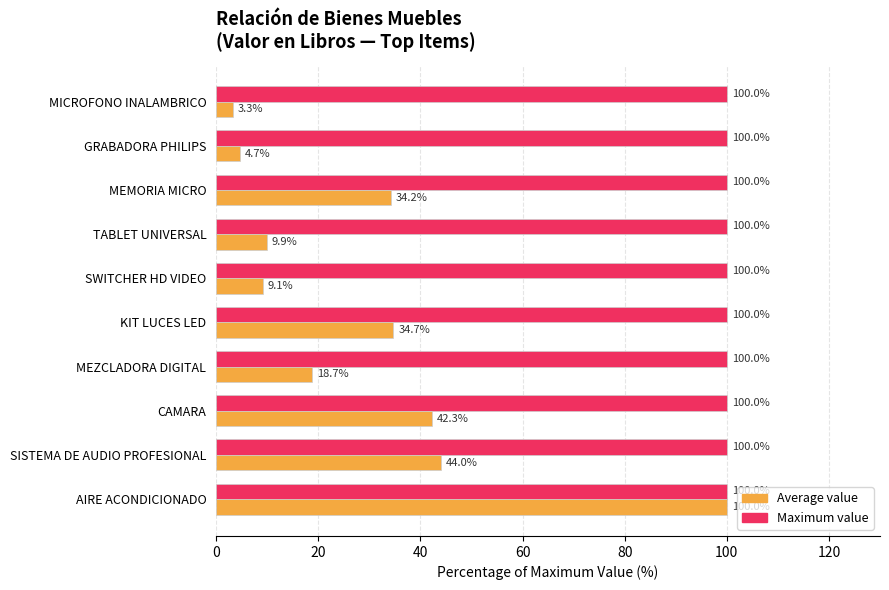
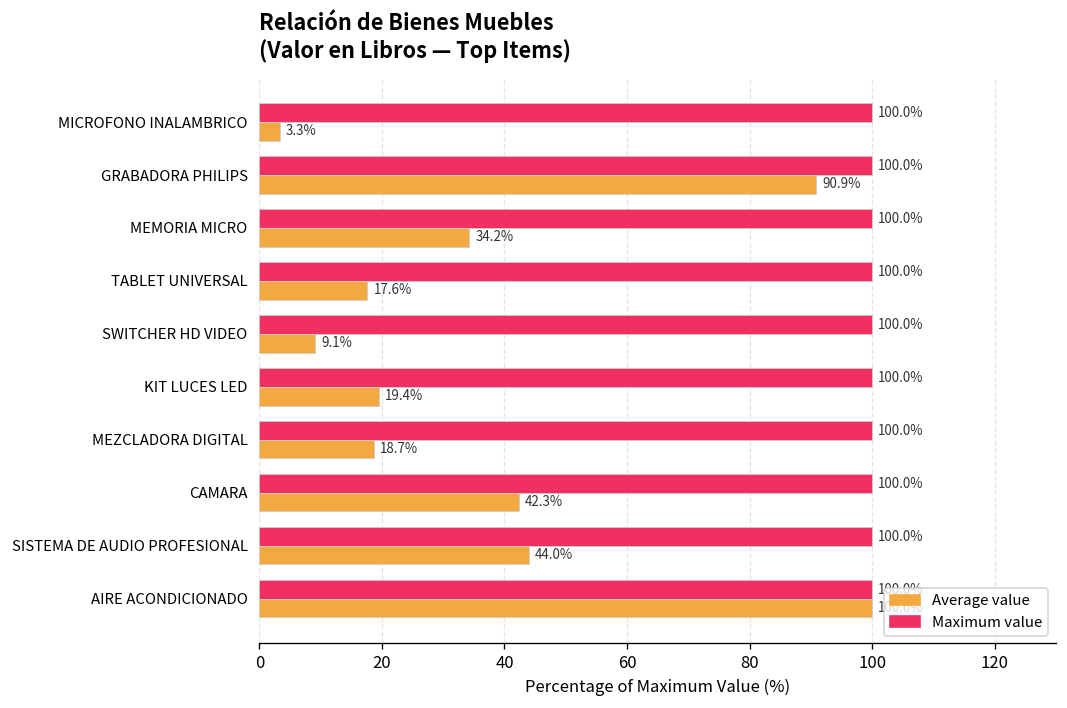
Average value, GRABADORA PHILIPS: 4.7% -> 90.9%
Average value, TABLET UNIVERSAL: 9.9% -> 17.6%
Average value, KIT LUCES LED: 34.7% -> 19.4%
